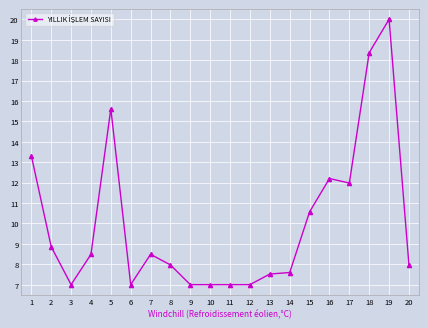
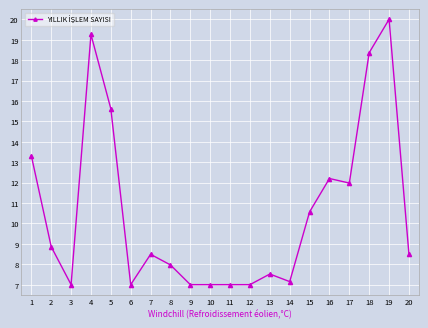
4: 8.5 -> 19.3
14: 7.6 -> 7.1
20: 8.0 -> 8.5
